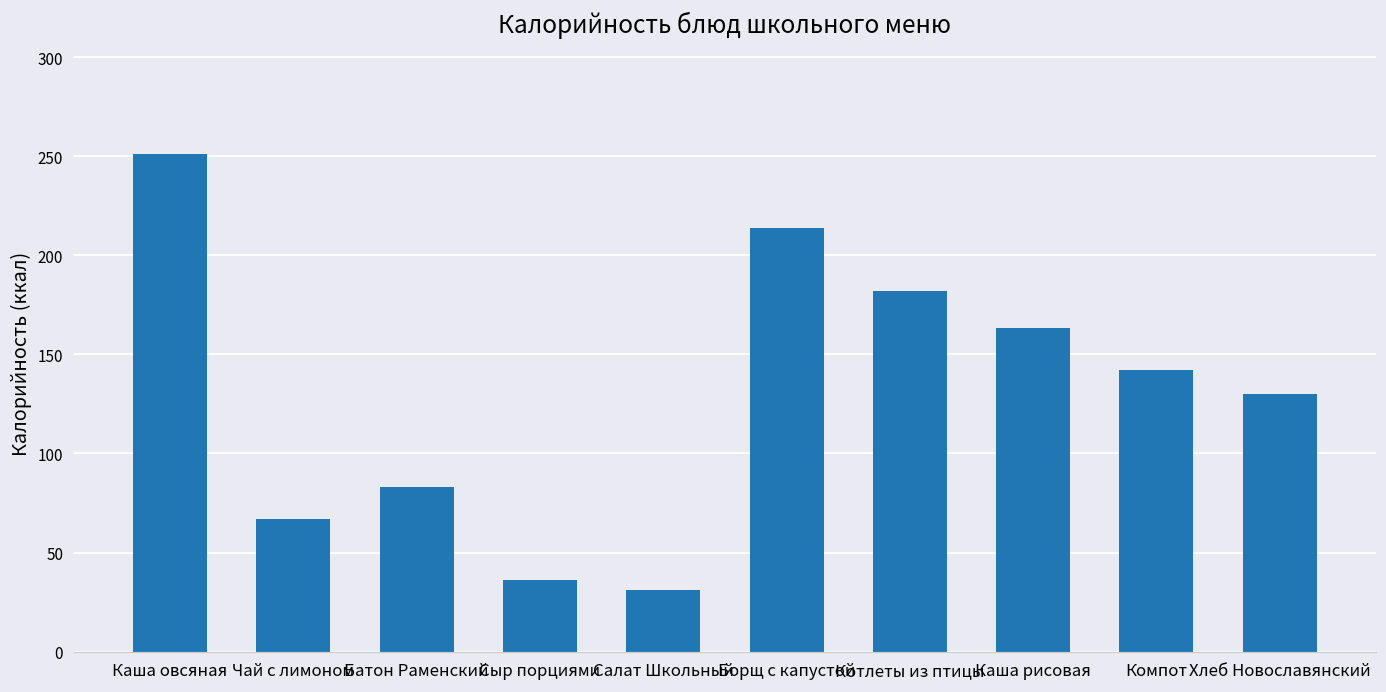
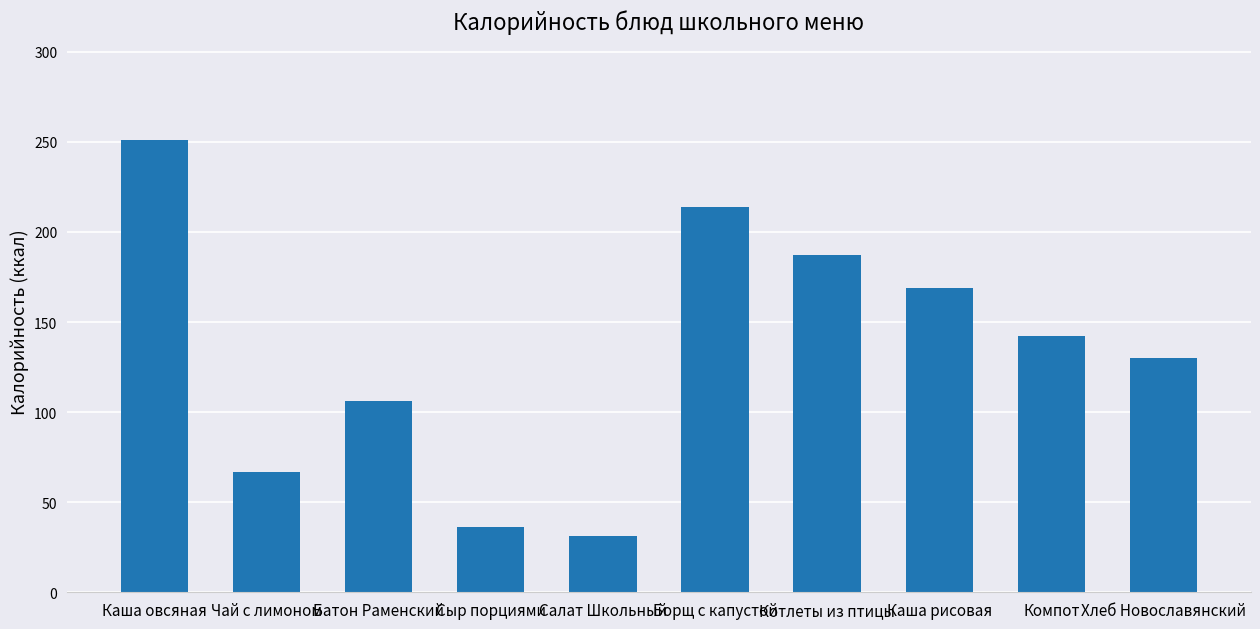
Батон Раменский: 83 -> 106
Котлеты из птицы: 182 -> 187
Каша рисовая: 164 -> 169
